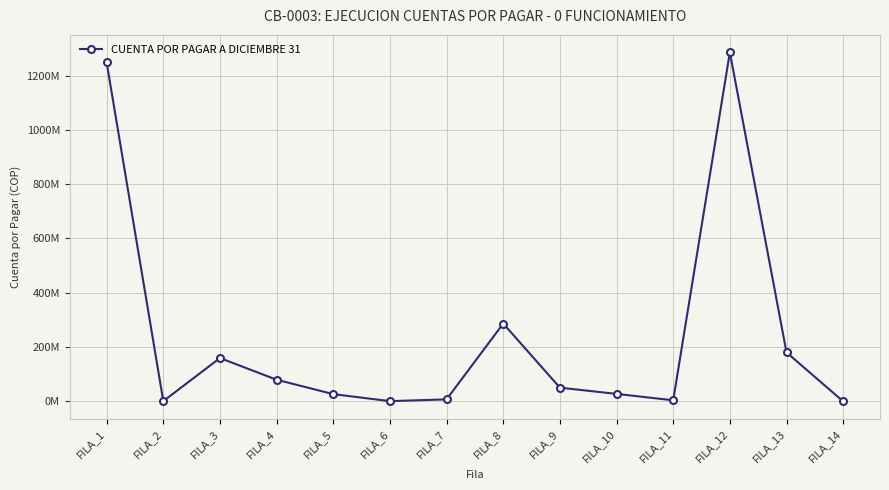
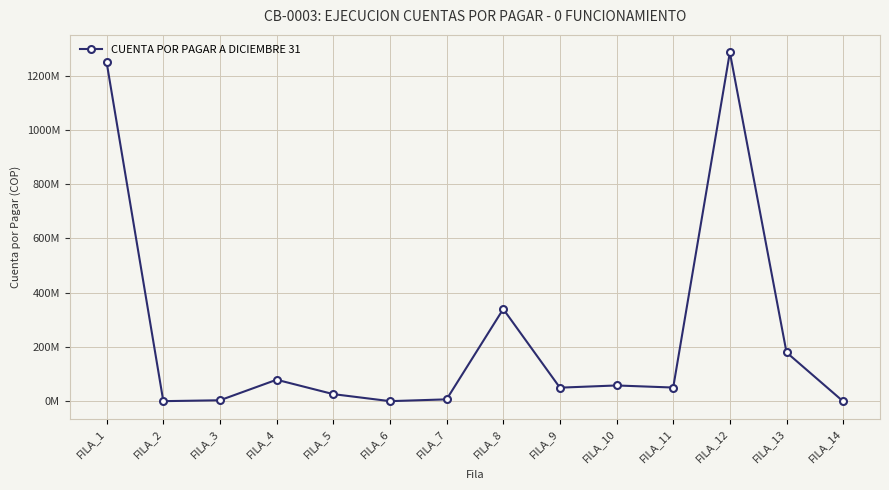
FILA_3: 160000000 -> 0
FILA_8: 290000000 -> 340000000
FILA_10: 30000000 -> 60000000
FILA_11: 0 -> 50000000
